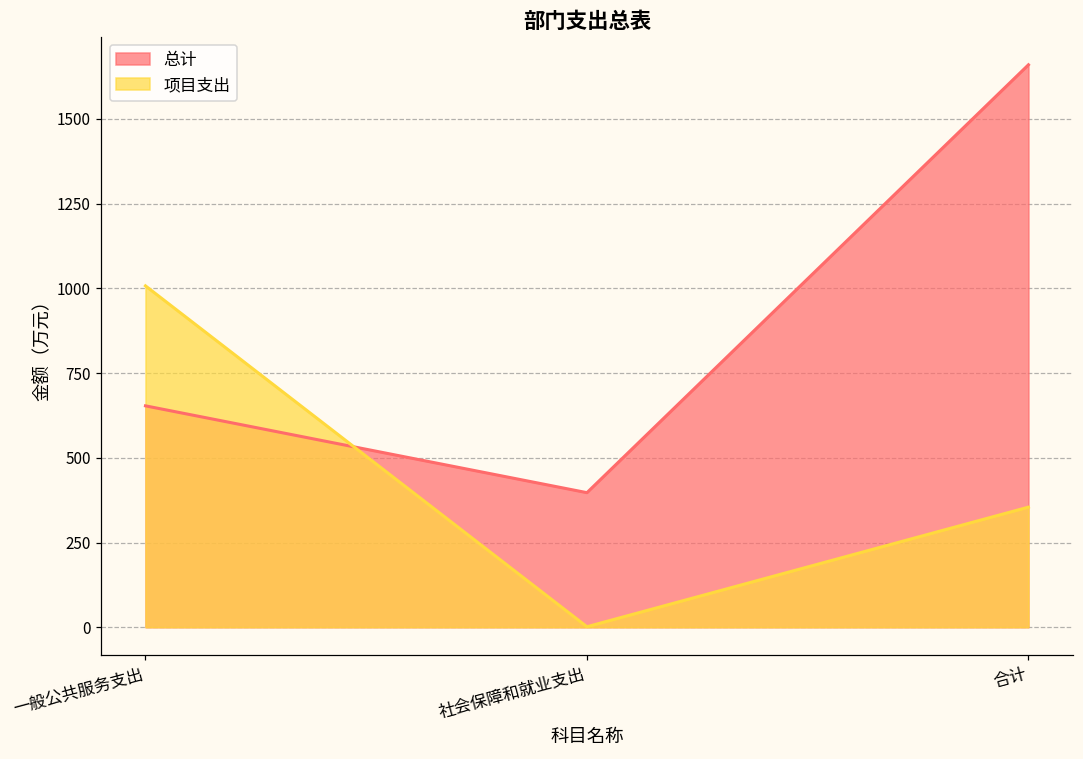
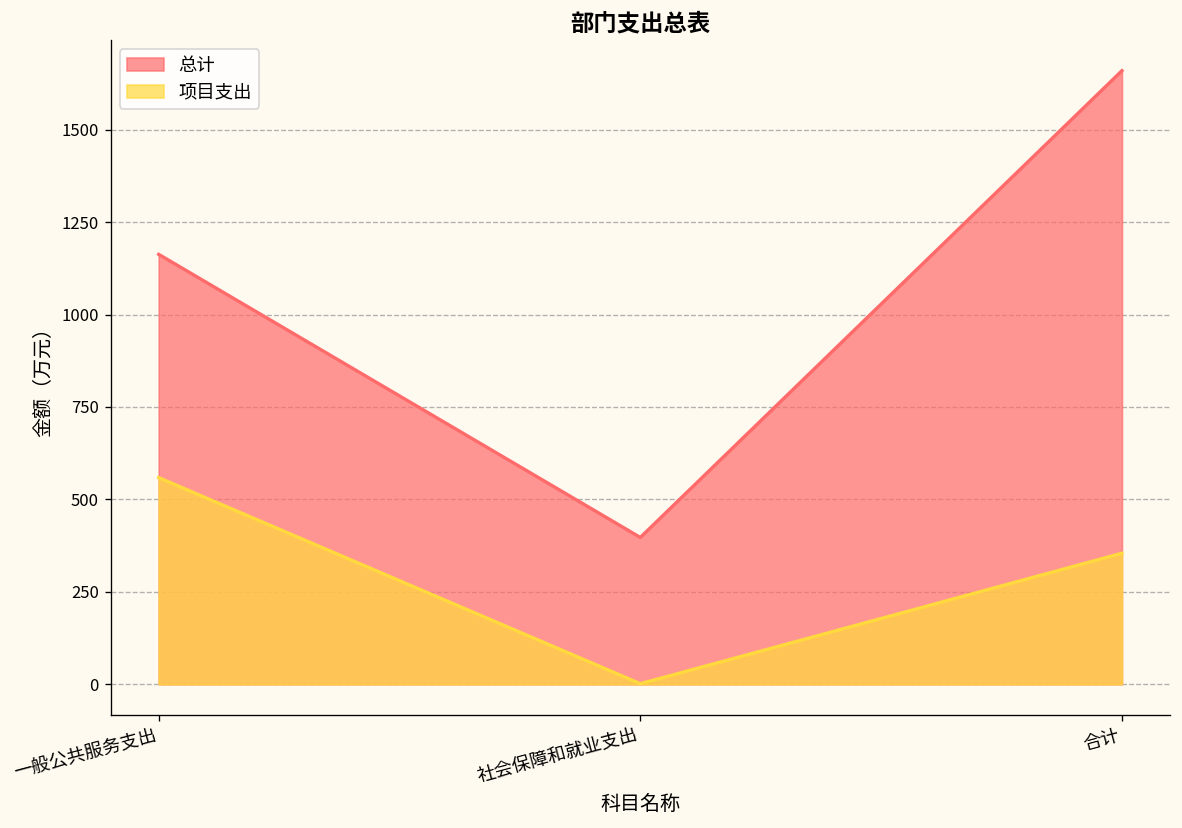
总计, 一般公共服务支出: 650 -> 1160
项目支出, 一般公共服务支出: 1010 -> 560
